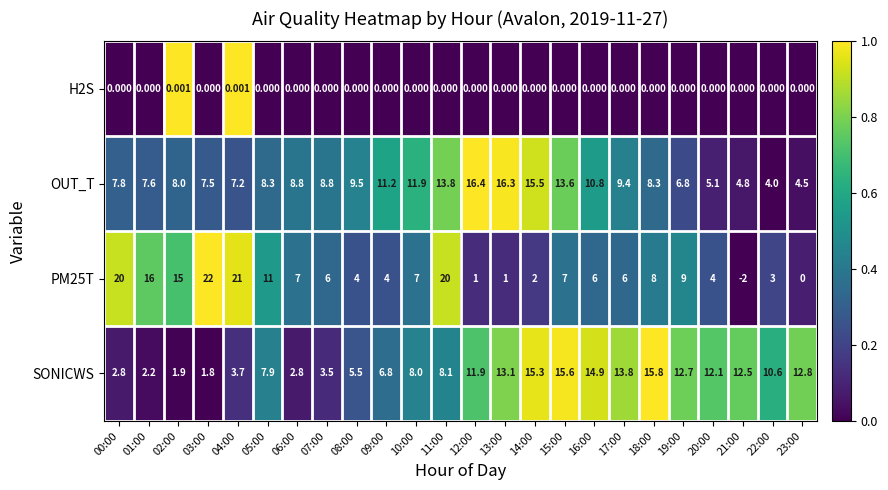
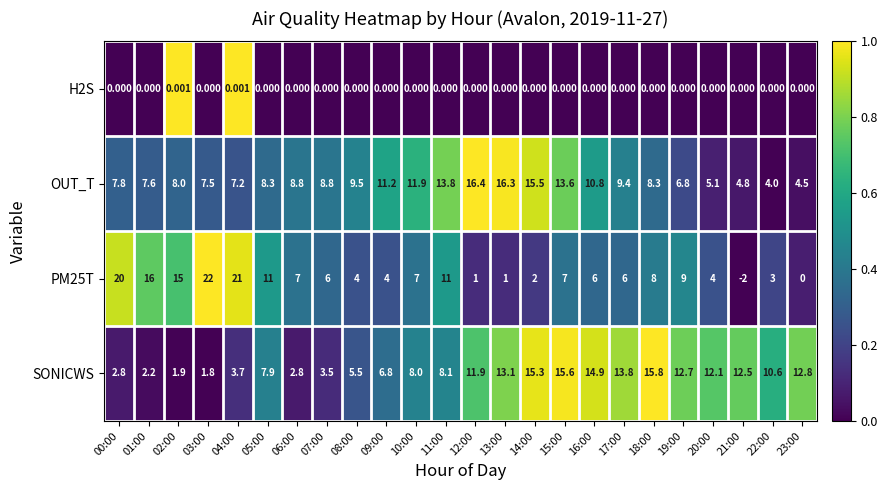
PM25T, 11:00: 20 -> 11
